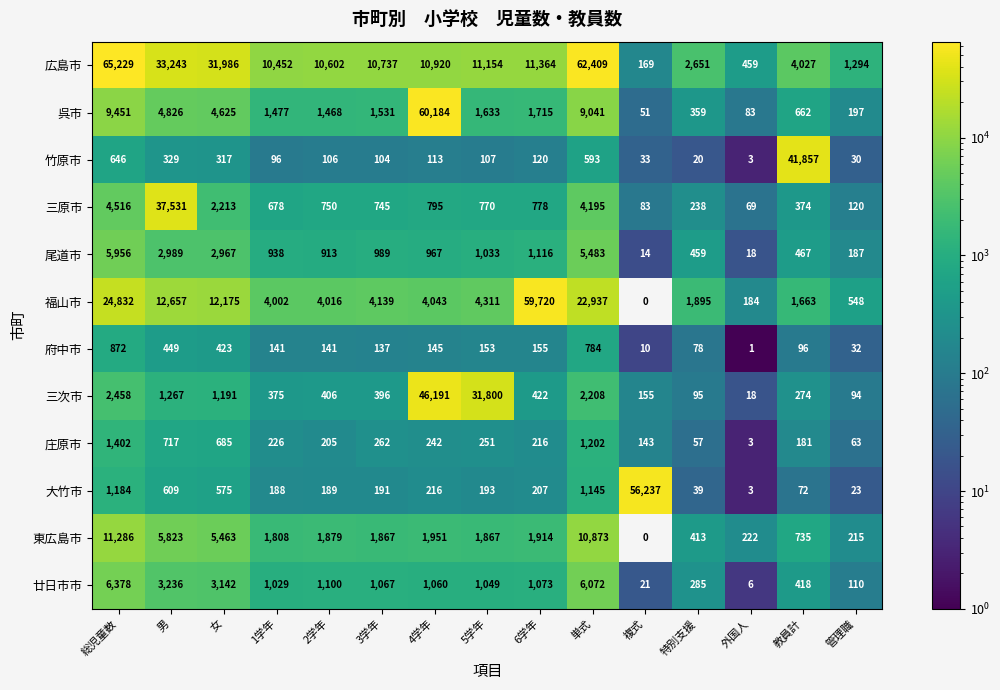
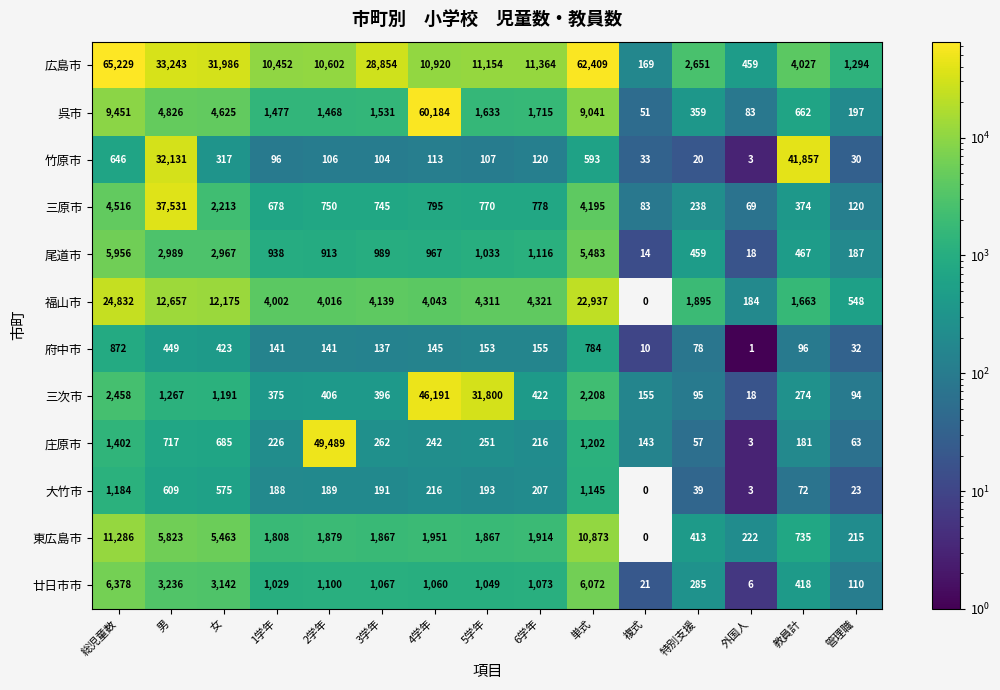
広島市, 3学年: 10,737 -> 28,854
竹原市, 男: 329 -> 32,131
福山市, 6学年: 59,720 -> 4,321
庄原市, 2学年: 205 -> 49,489
大竹市, 複式: 56,237 -> 0
